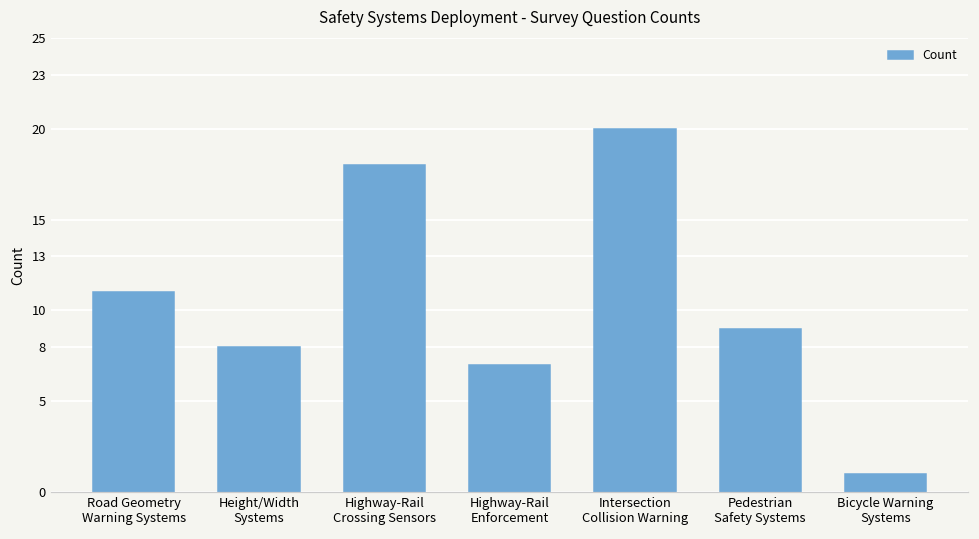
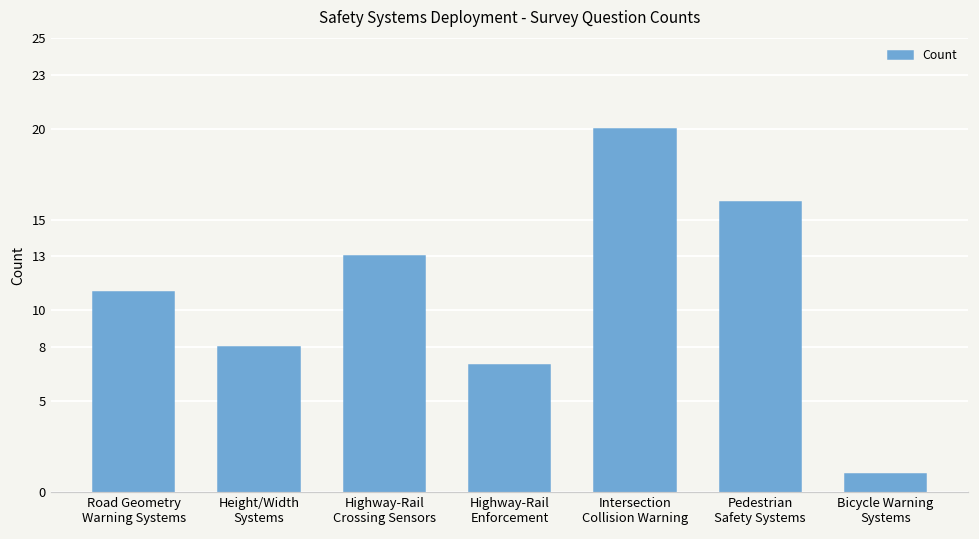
Highway-Rail Crossing Sensors: 18 -> 13
Pedestrian Safety Systems: 9 -> 16
